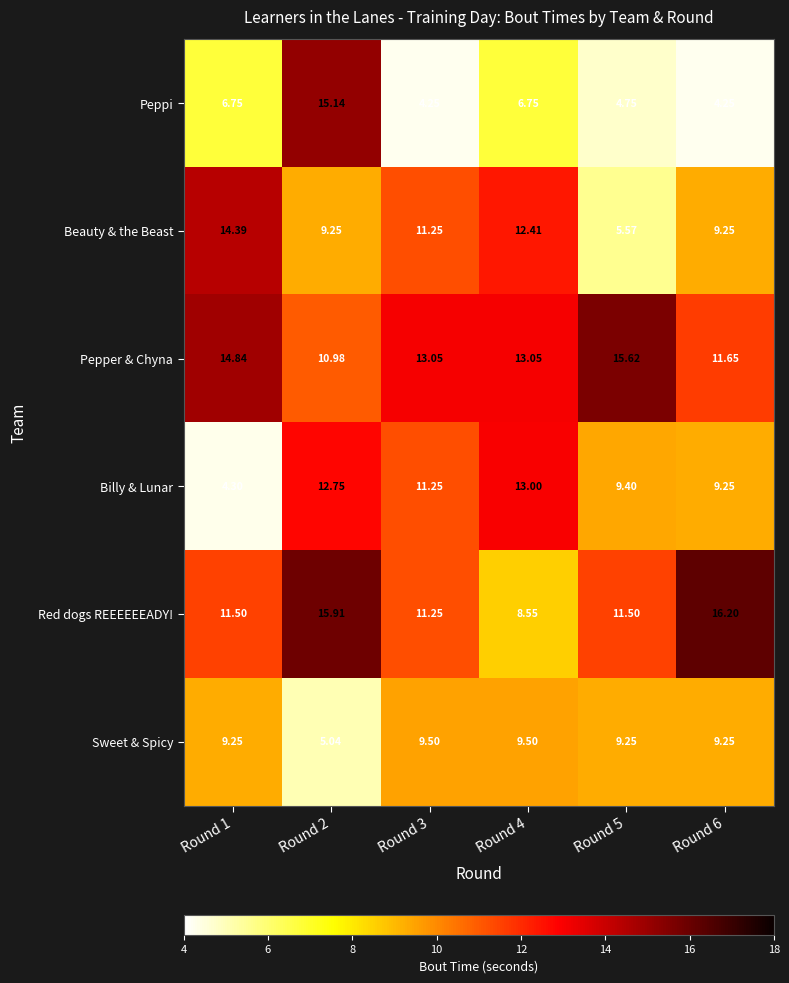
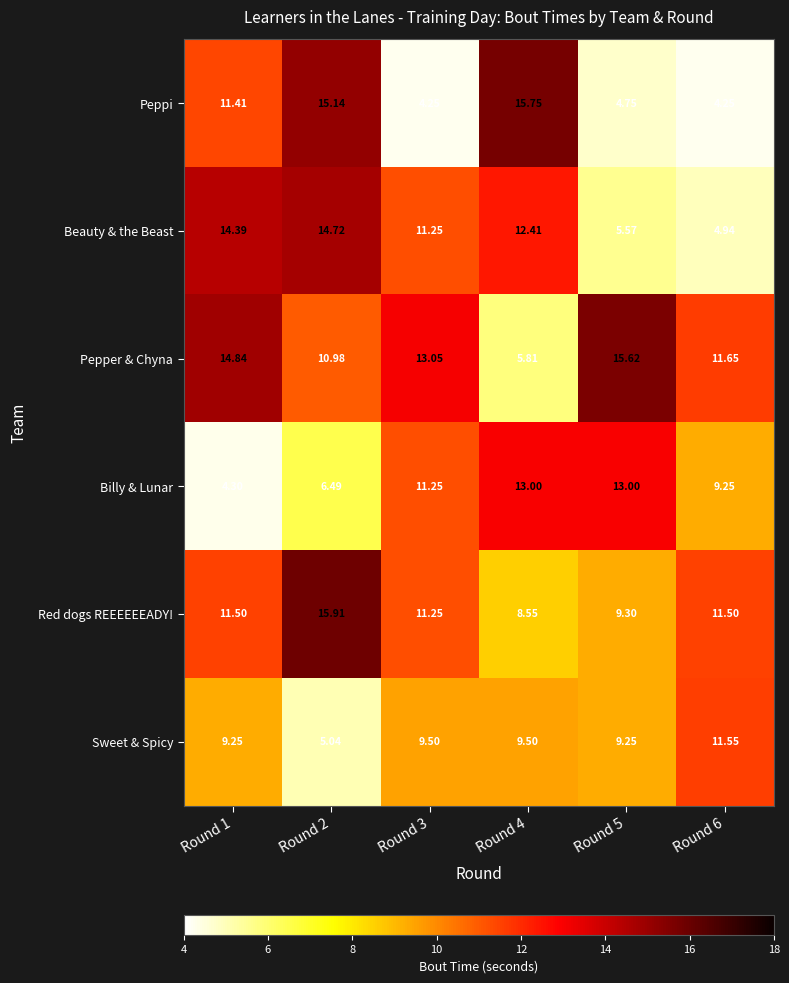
Peppi, Round 1: 6.75 -> 11.41
Peppi, Round 4: 6.75 -> 15.75
Beauty & the Beast, Round 2: 9.25 -> 14.72
Beauty & the Beast, Round 6: 9.25 -> 4.94
Pepper & Chyna, Round 4: 13.05 -> 5.81
Billy & Lunar, Round 2: 12.75 -> 6.49
Billy & Lunar, Round 5: 9.40 -> 13.00
Red dogs REEEEEEADY!, Round 5: 11.50 -> 9.30
Red dogs REEEEEEADY!, Round 6: 16.20 -> 11.50
Sweet & Spicy, Round 6: 9.25 -> 11.55
